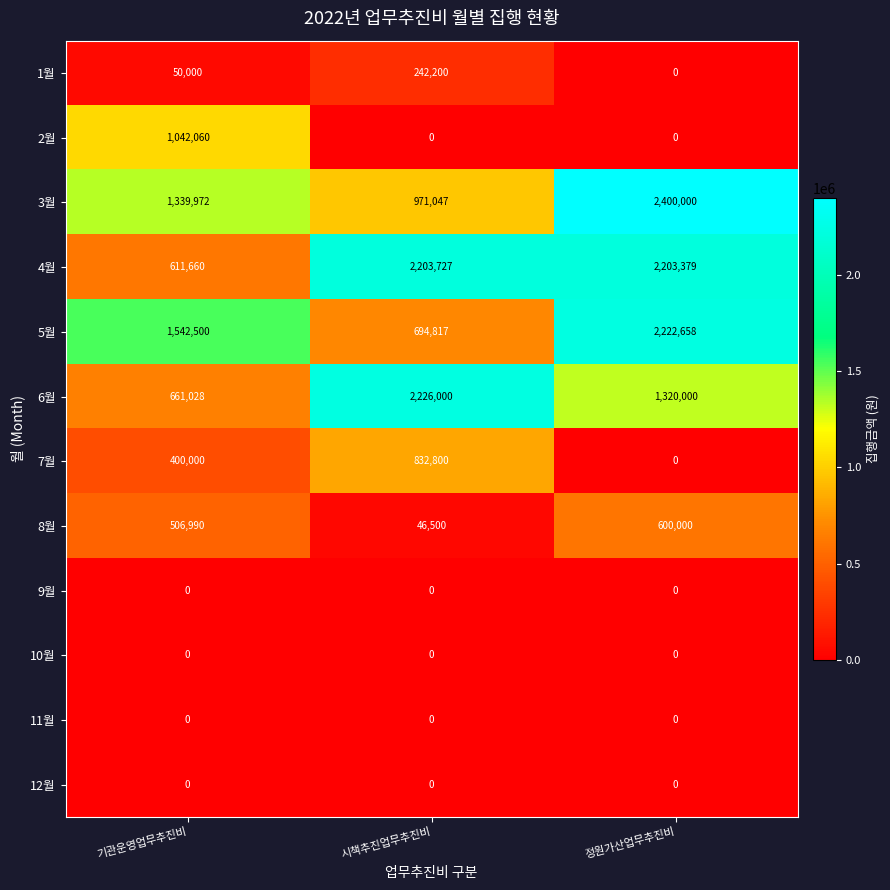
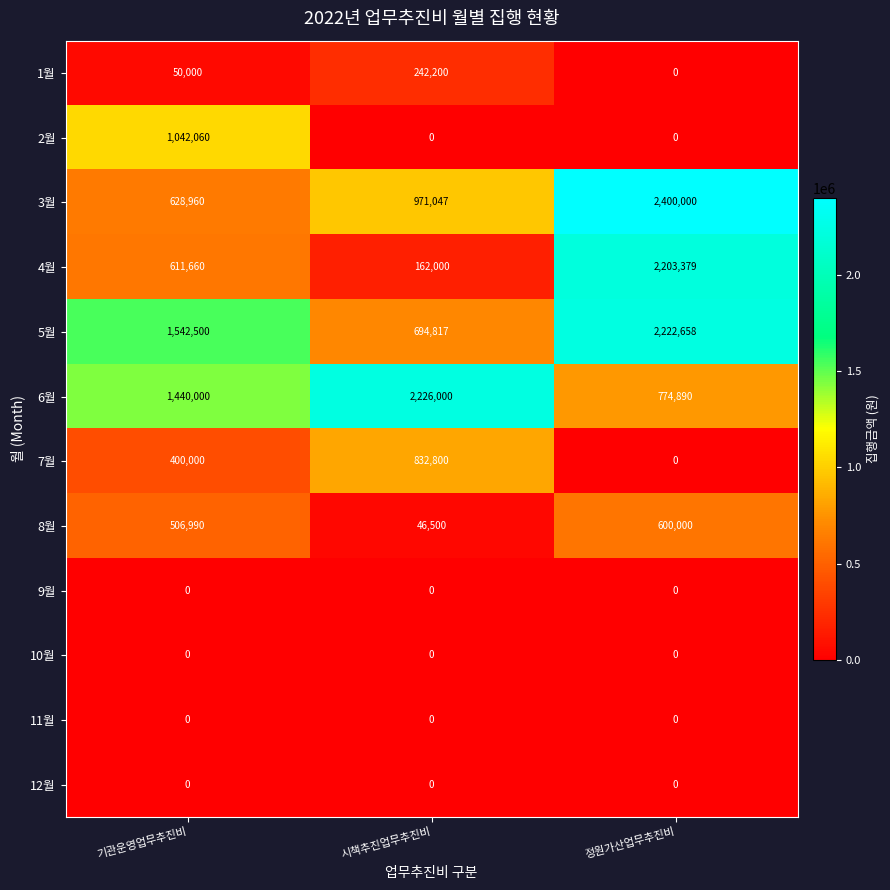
3월, 기관운영업무추진비: 1,339,972 -> 628,960
4월, 시책추진업무추진비: 2,203,727 -> 162,000
6월, 기관운영업무추진비: 661,028 -> 1,440,000
6월, 정원가산업무추진비: 1,320,000 -> 774,890
